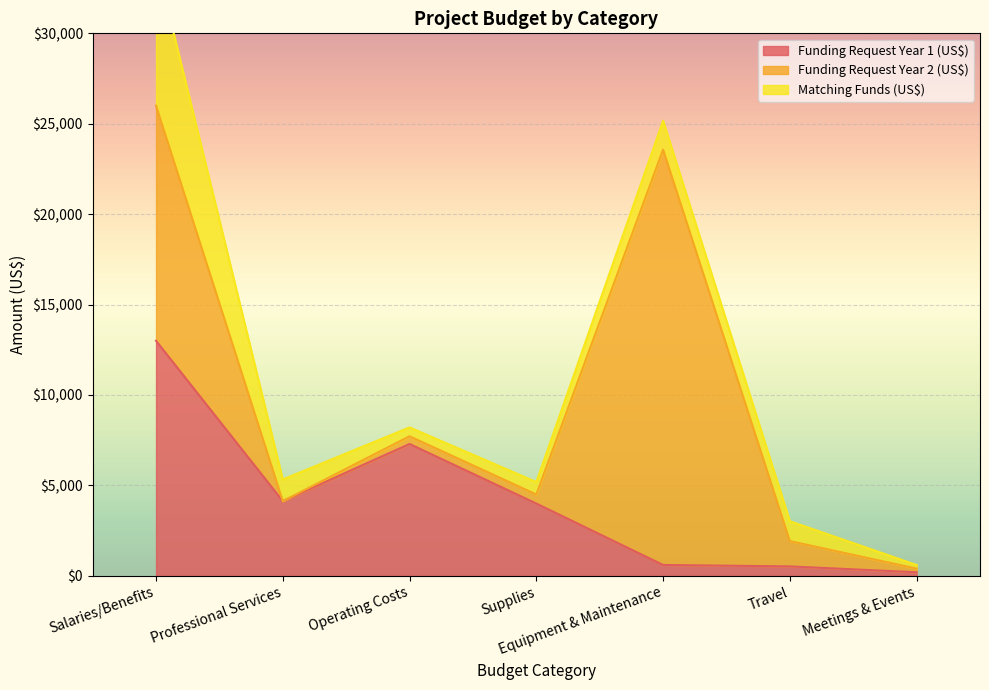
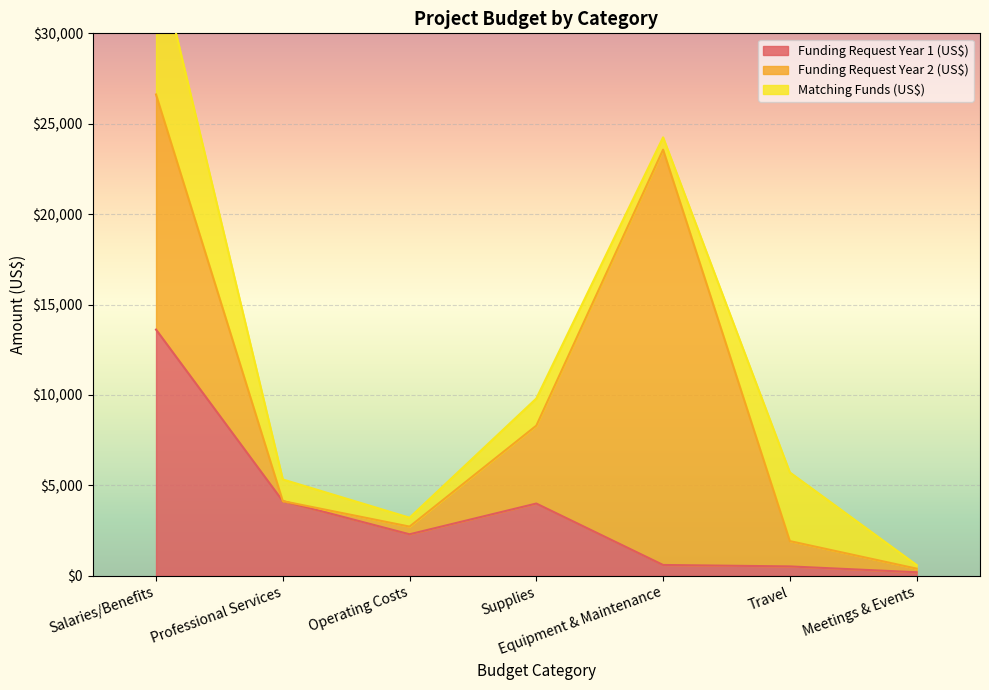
Funding Request Year 1 (US$), Salaries/Benefits: $13,000 -> $13,600
Funding Request Year 1 (US$), Operating Costs: $7,300 -> $2,300
Funding Request Year 2 (US$), Supplies: $500 -> $4,300
Matching Funds (US$), Supplies: $700 -> $1,500
Matching Funds (US$), Equipment & Maintenance: $1,600 -> $700
Matching Funds (US$), Travel: $1,100 -> $3,800
